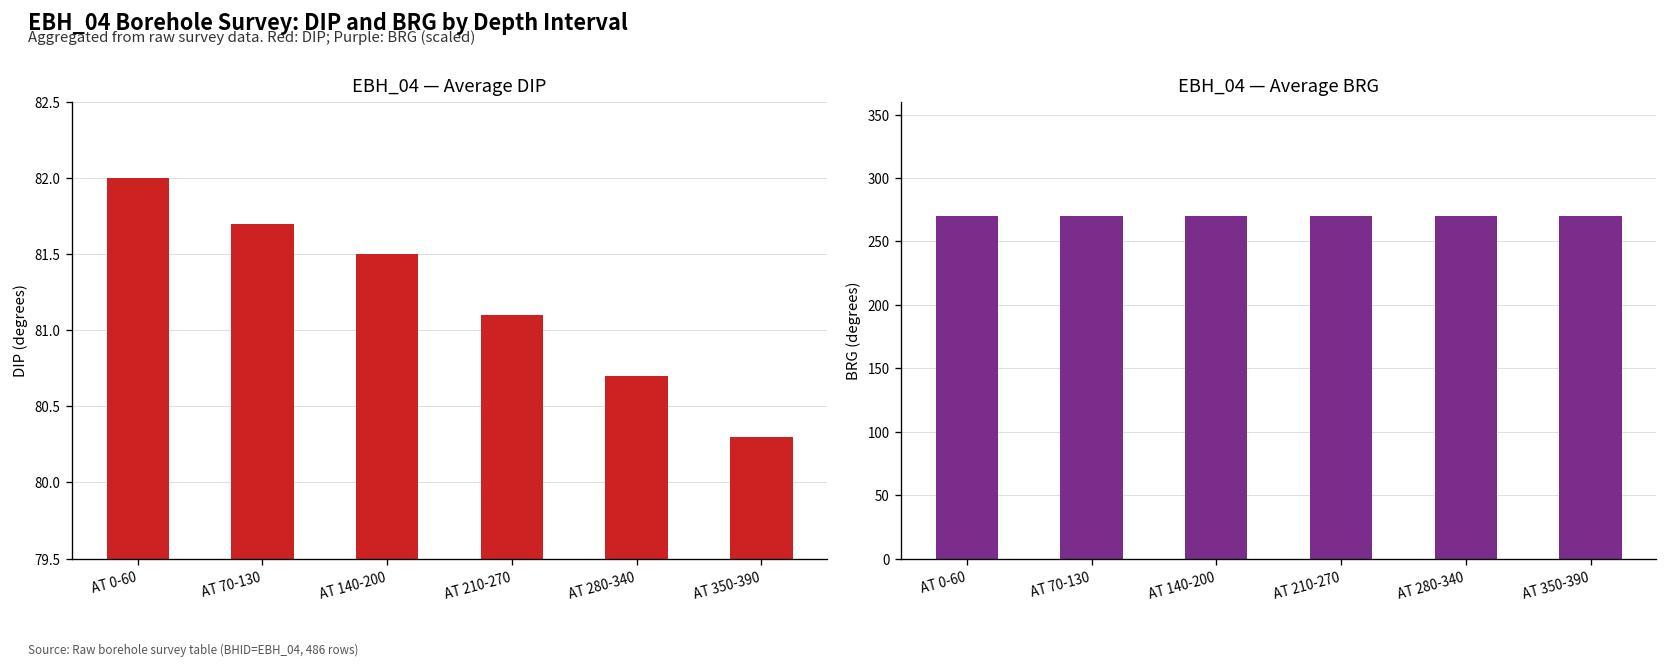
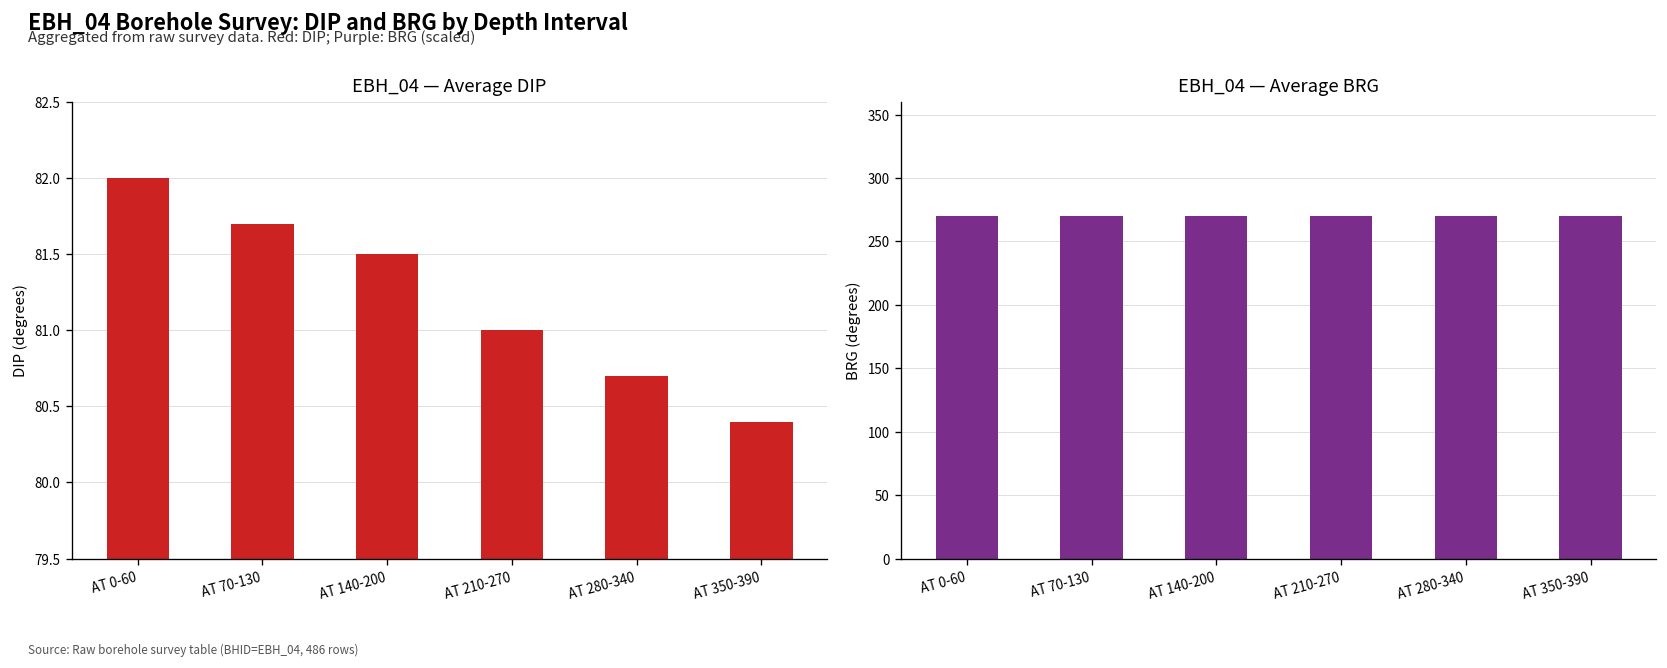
EBH_04 — Average DIP, AT 210-270: 81.1 -> 81.0
EBH_04 — Average DIP, AT 350-390: 80.3 -> 80.4
